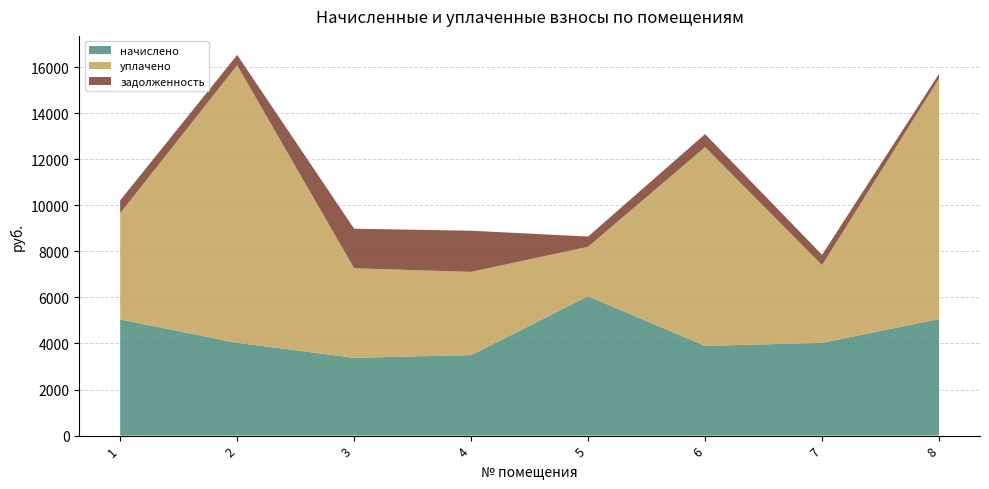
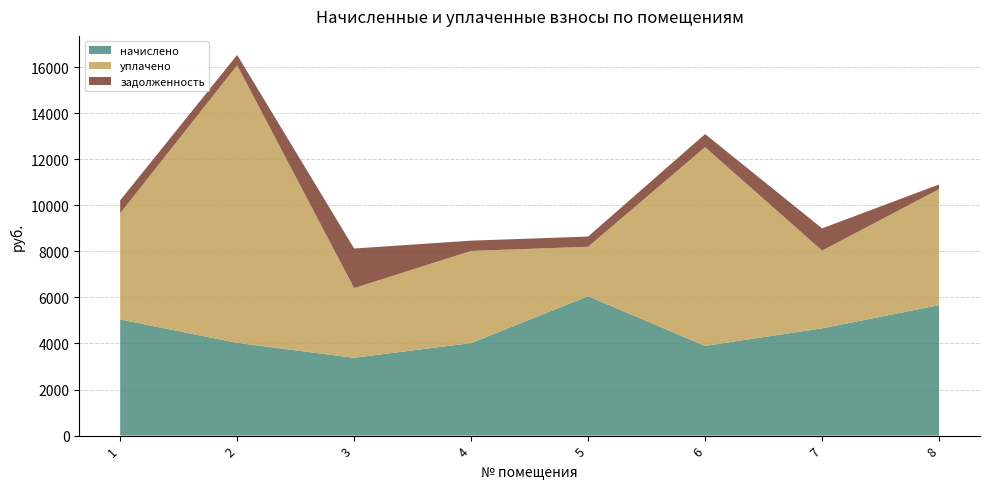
уплачено, 3: 3900 -> 3000
начислено, 4: 3500 -> 4000
уплачено, 4: 3600 -> 4000
задолженность, 4: 1800 -> 400
начислено, 7: 4000 -> 4700
задолженность, 7: 400 -> 1000
начислено, 8: 5100 -> 5700
уплачено, 8: 10400 -> 5000
